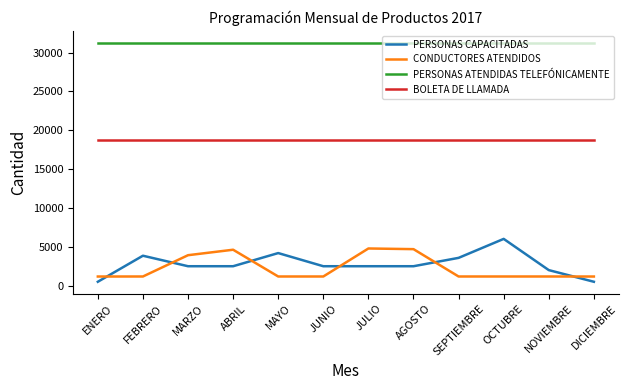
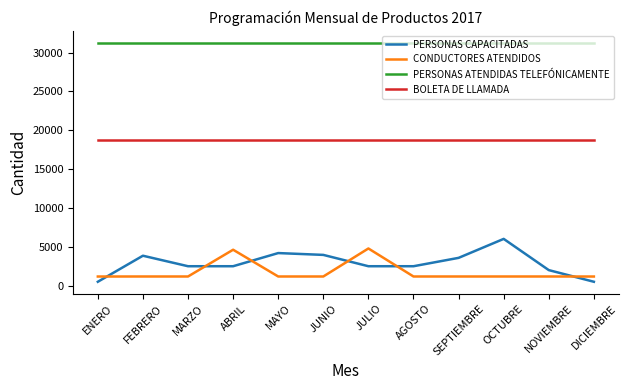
CONDUCTORES ATENDIDOS, MARZO: 4000 -> 1000
PERSONAS CAPACITADAS, JUNIO: 3000 -> 4000
CONDUCTORES ATENDIDOS, AGOSTO: 5000 -> 1000
